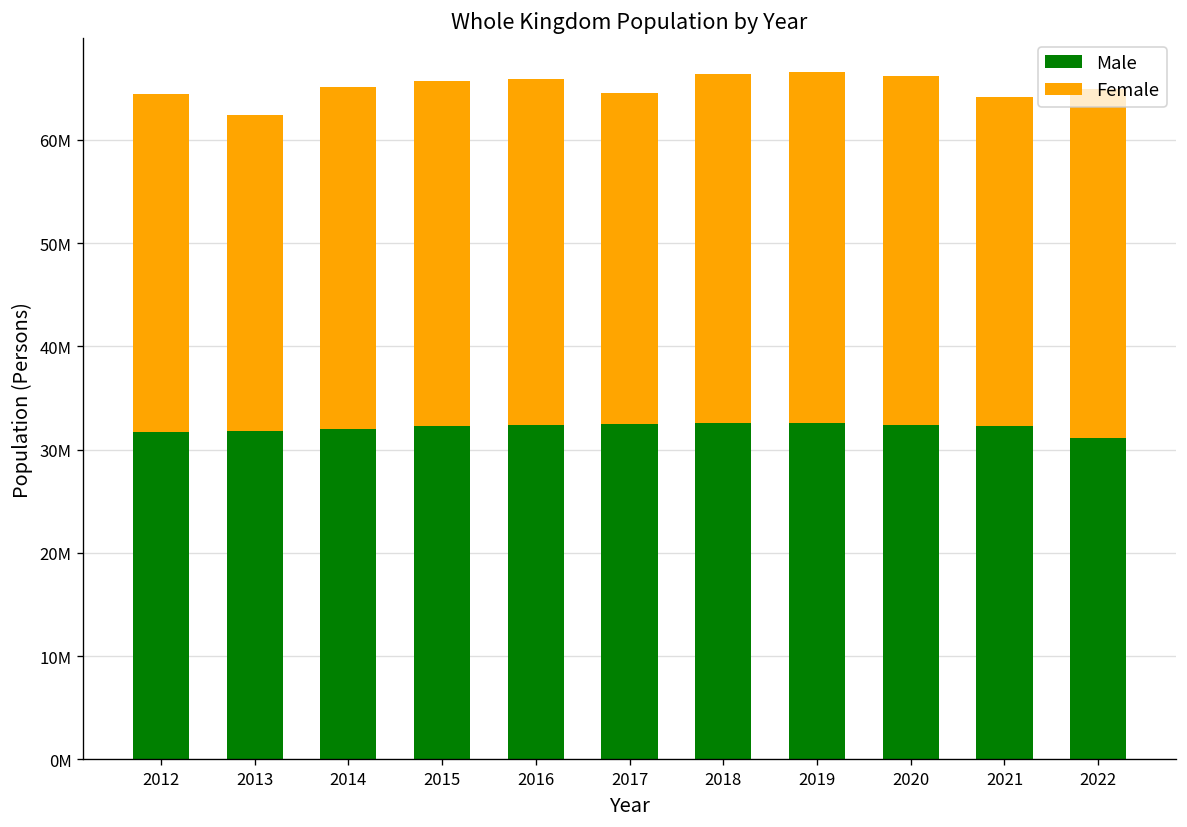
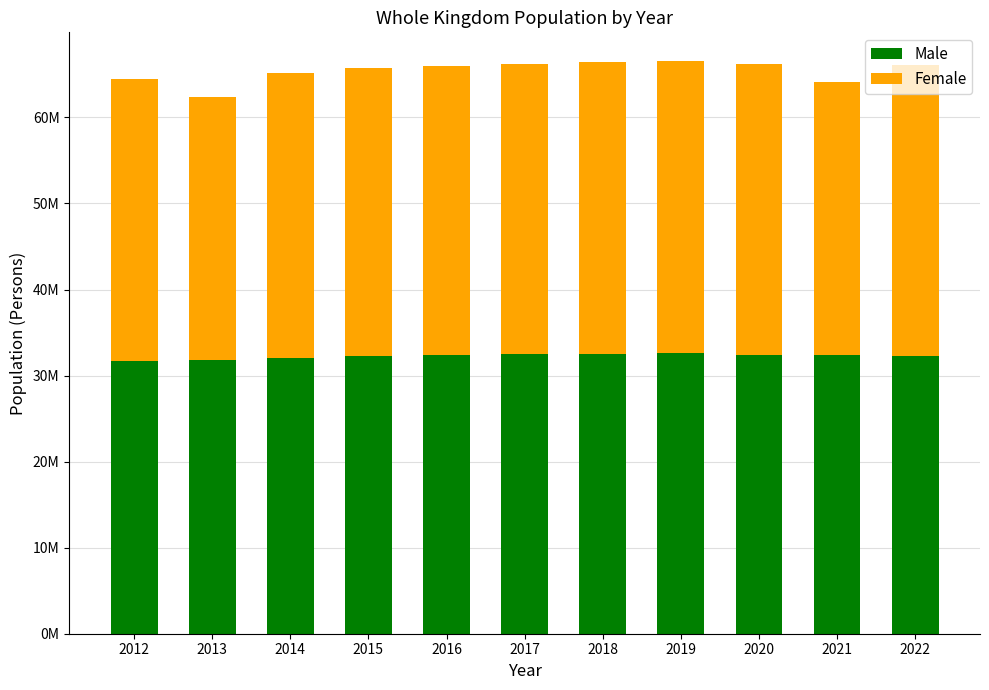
Female, 2017: 32000000 -> 34000000
Male, 2022: 31000000 -> 32000000
